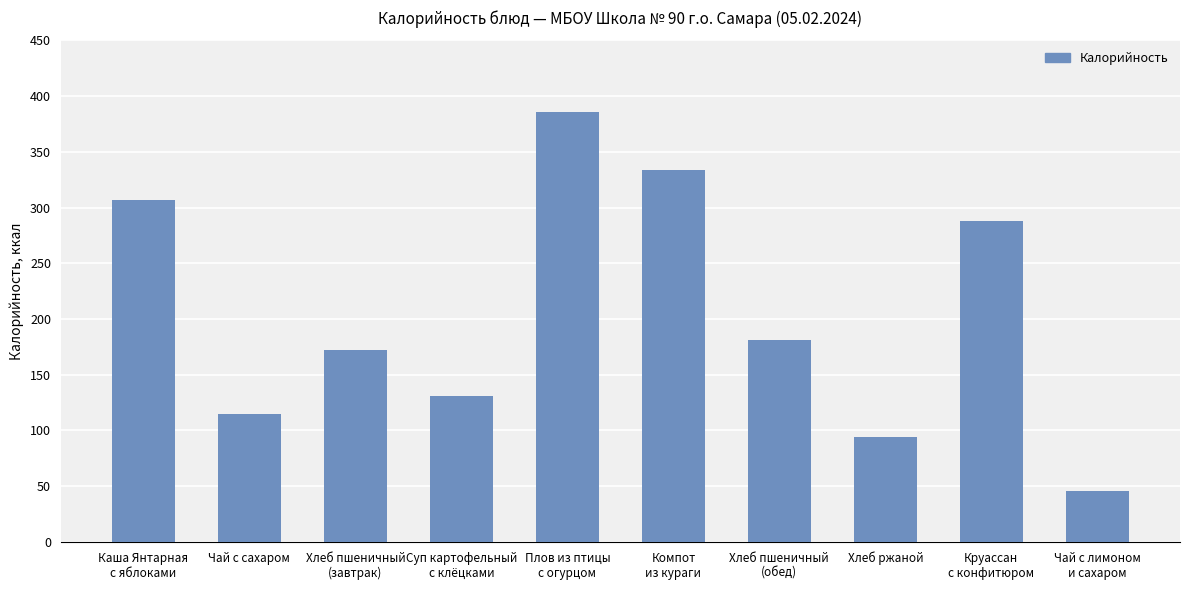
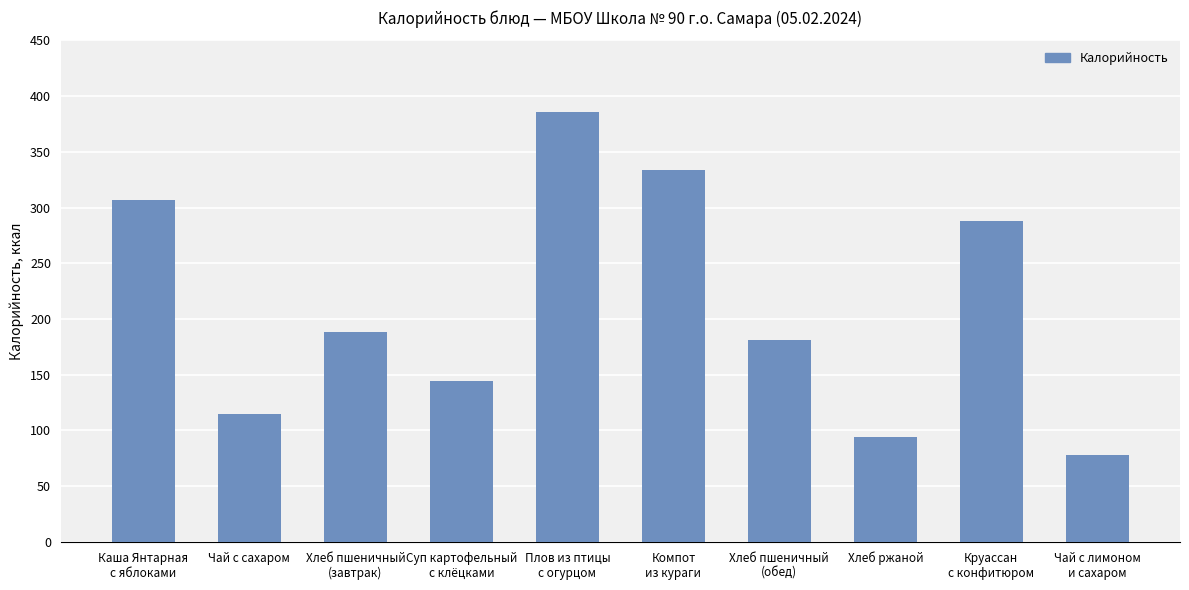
Хлеб пшеничный (завтрак): 172 -> 188
Суп картофельный с клёцками: 131 -> 144
Чай с лимоном и сахаром: 46 -> 78
